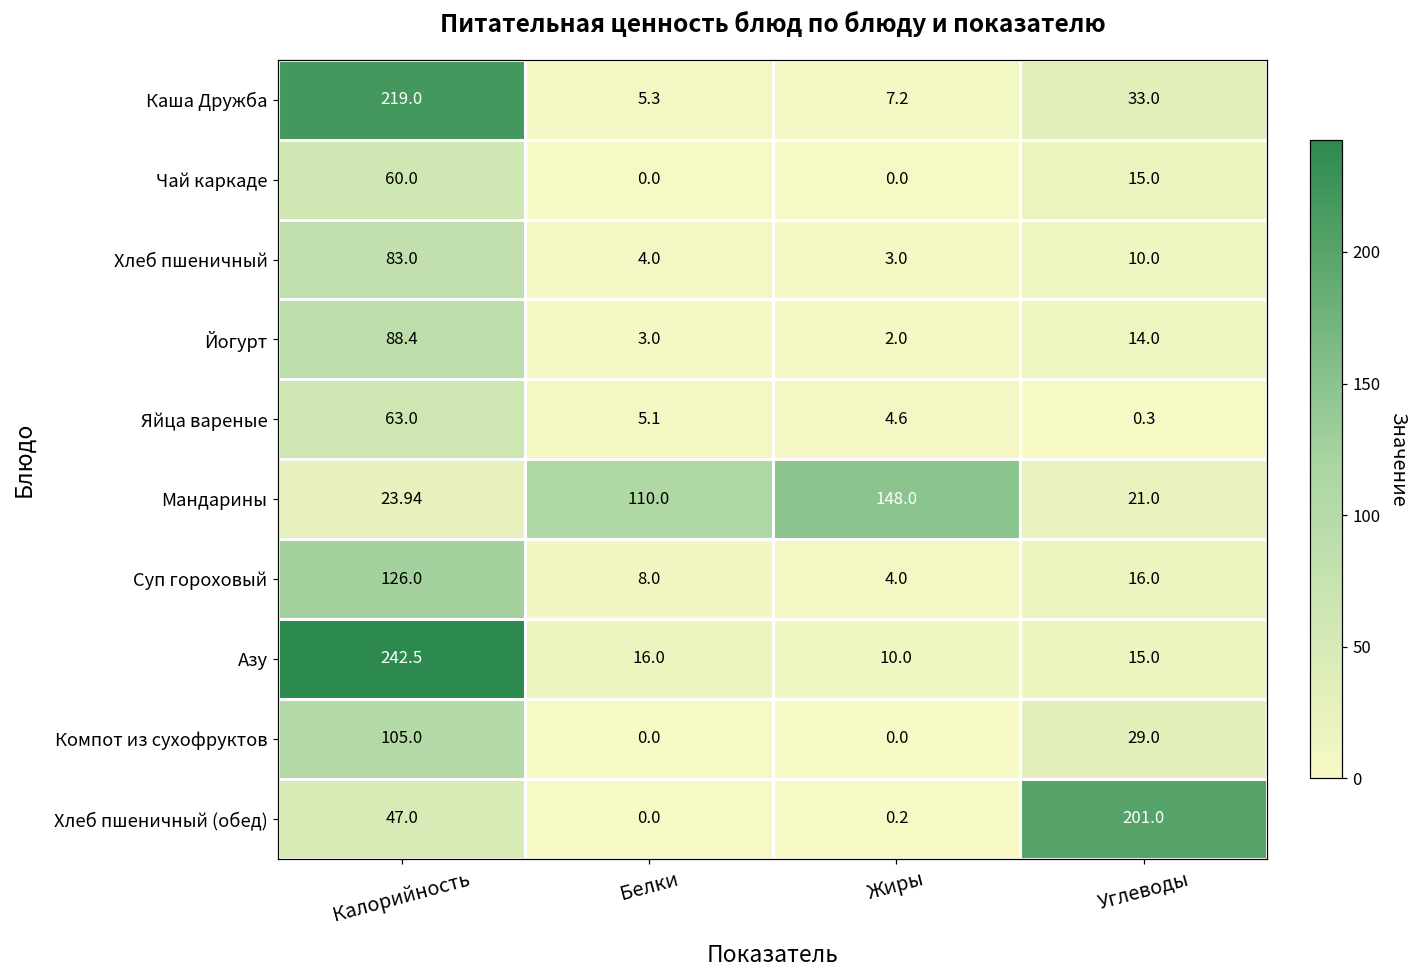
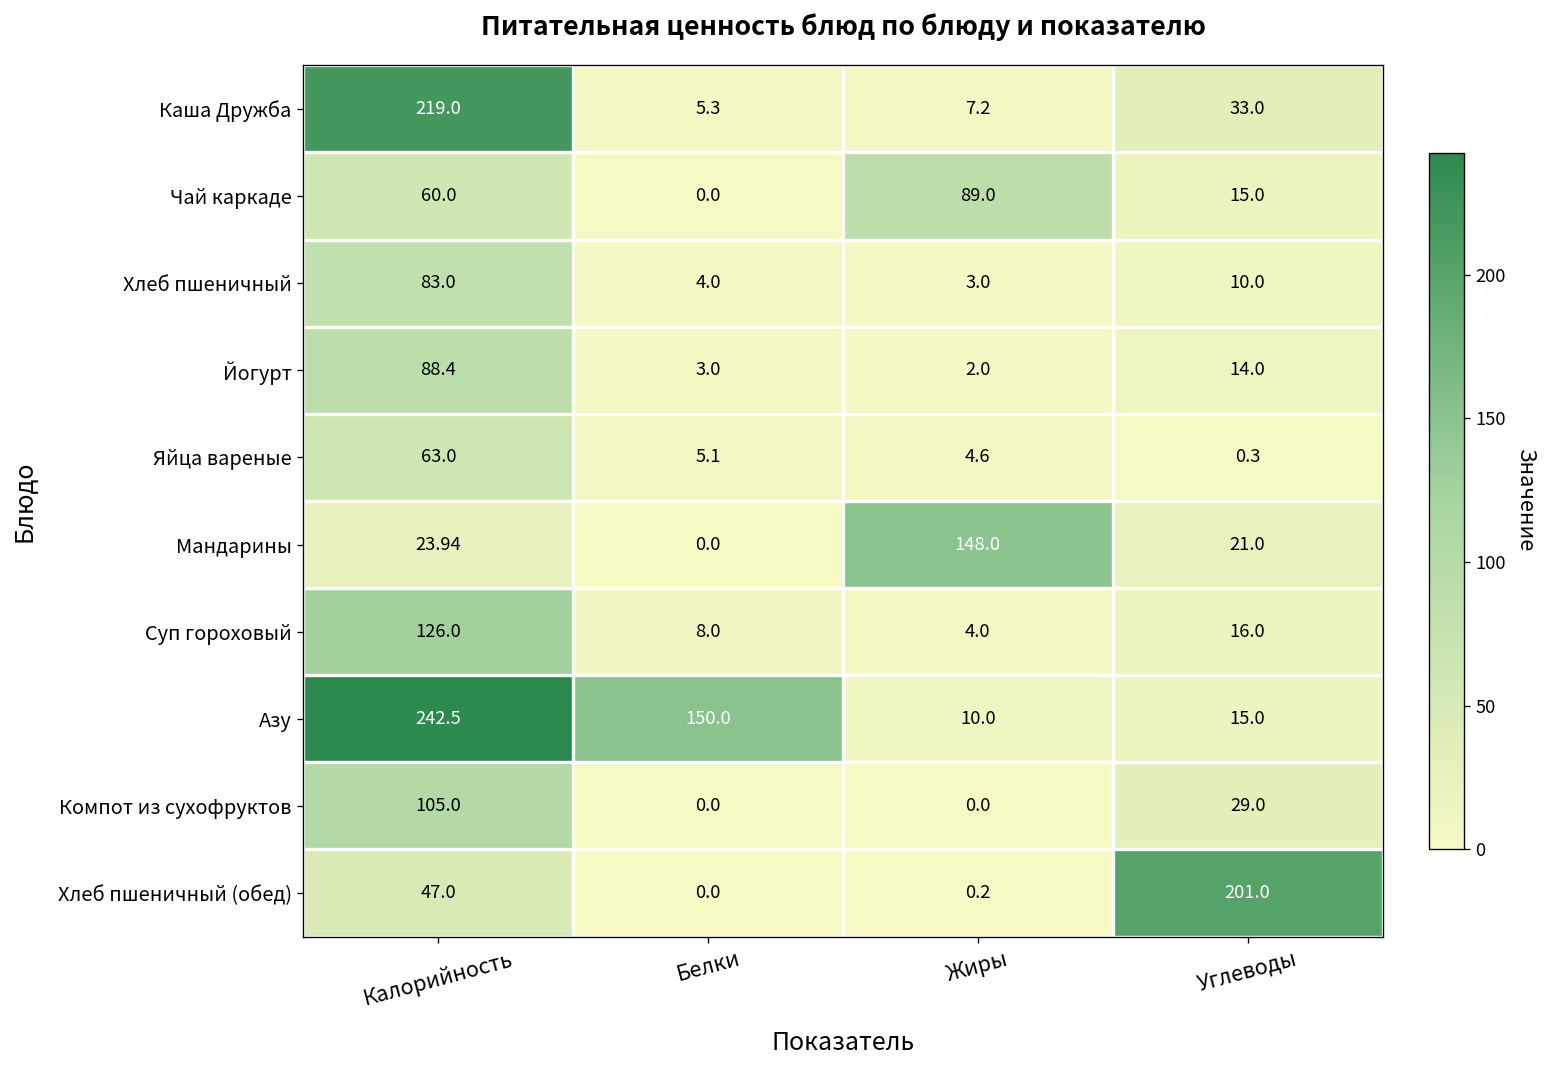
Чай каркаде, Жиры: 0.0 -> 89.0
Мандарины, Белки: 110.0 -> 0.0
Азу, Белки: 16.0 -> 150.0
